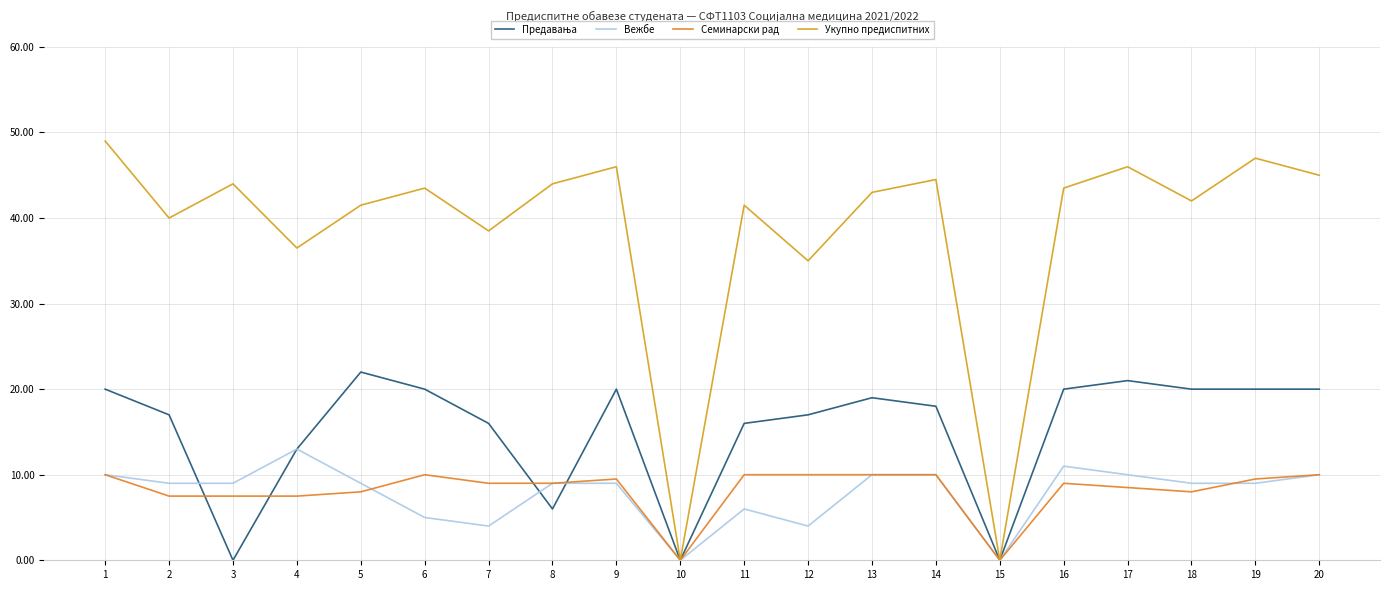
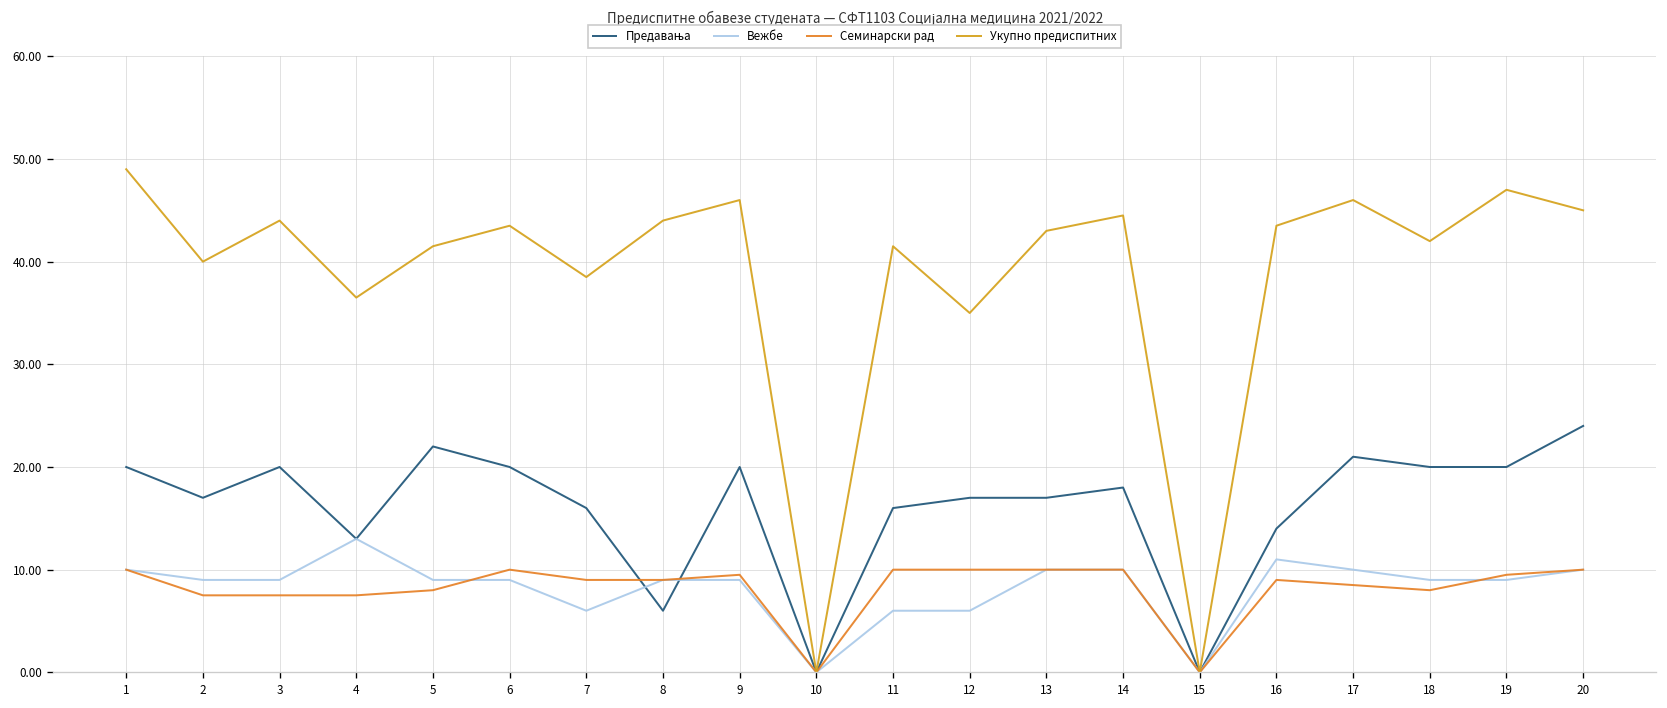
Предавања, 3: 0 -> 20
Вежбе, 6: 5 -> 9
Вежбе, 7: 4 -> 6
Вежбе, 12: 4 -> 6
Предавања, 13: 19 -> 17
Предавања, 16: 20 -> 14
Предавања, 20: 20 -> 24
